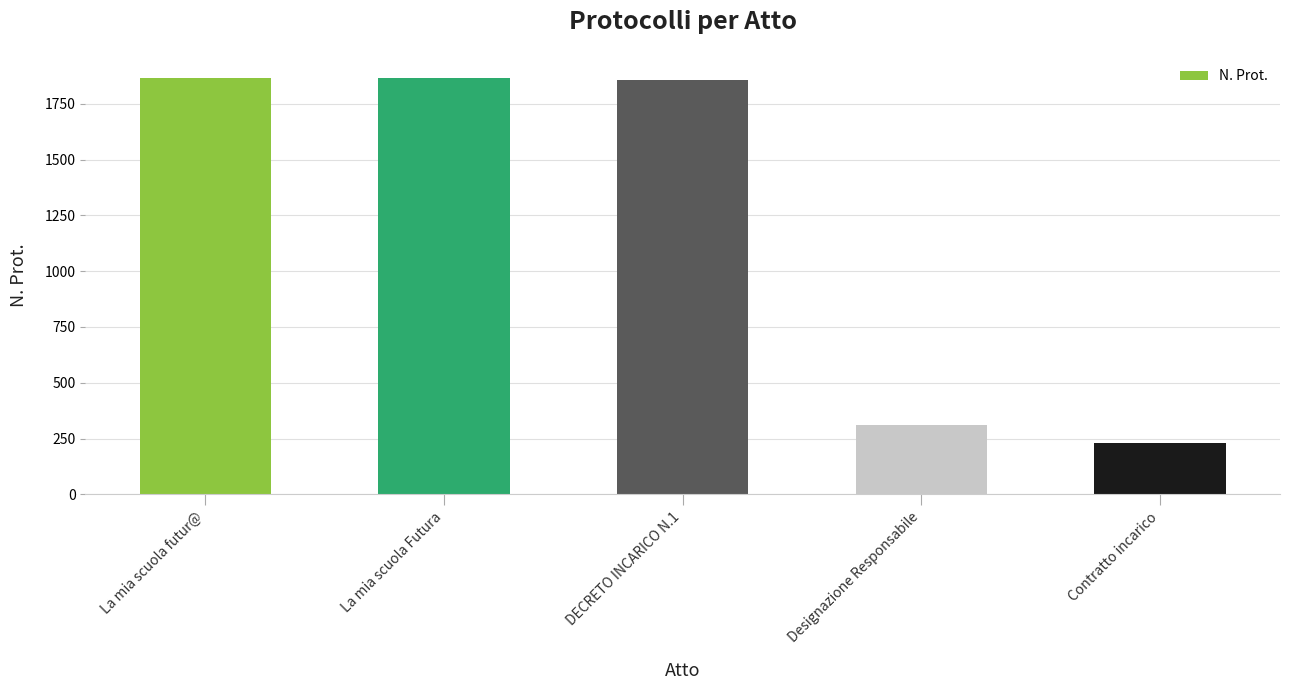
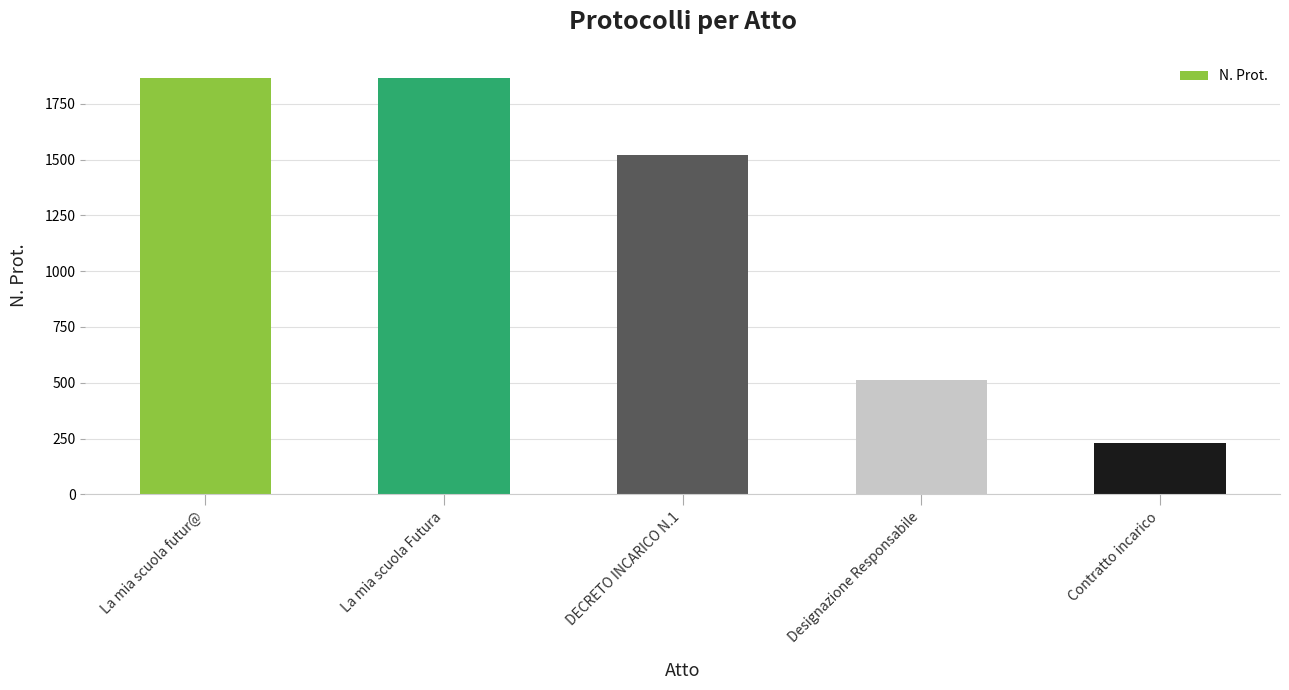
DECRETO INCARICO N.1: 1860 -> 1520
Designazione Responsabile: 310 -> 510
